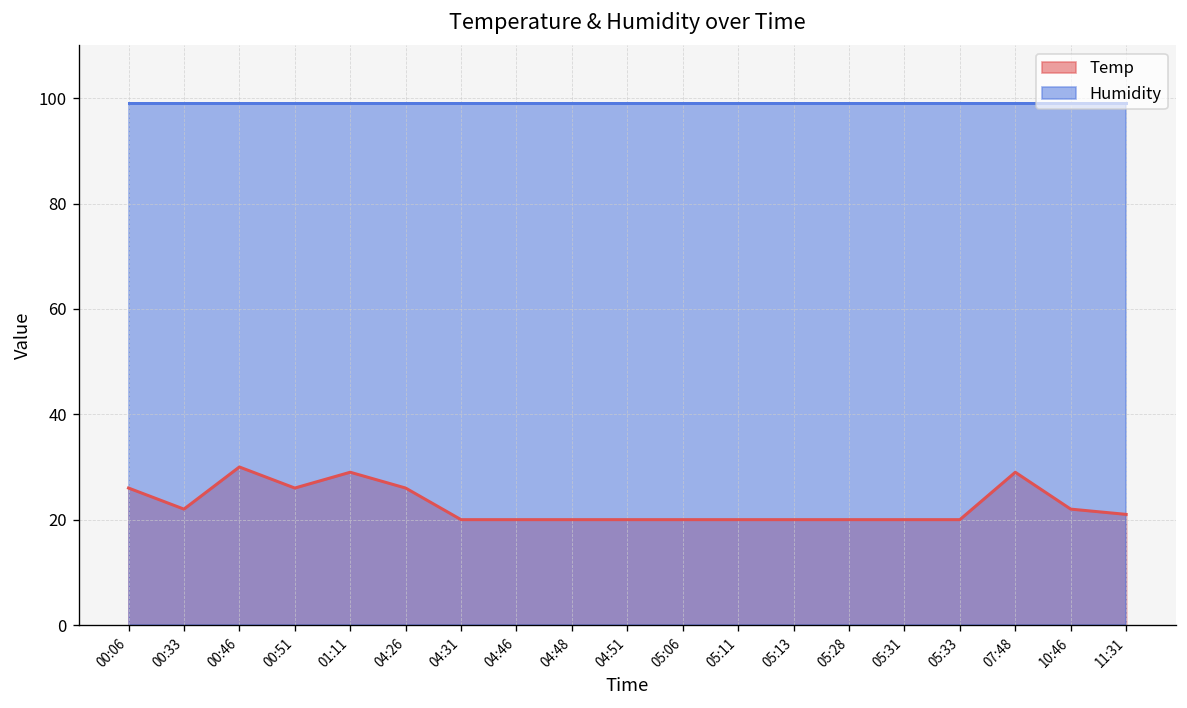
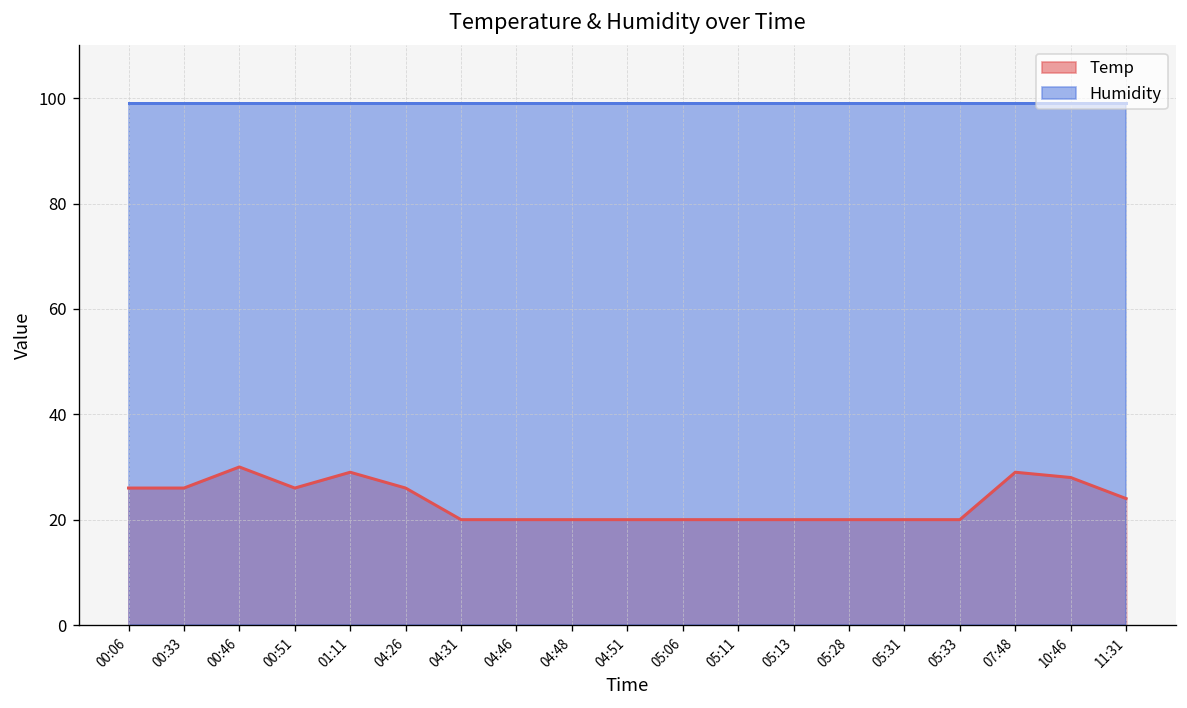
Temp, 00:33: 22 -> 26
Temp, 10:46: 22 -> 28
Temp, 11:31: 21 -> 24
